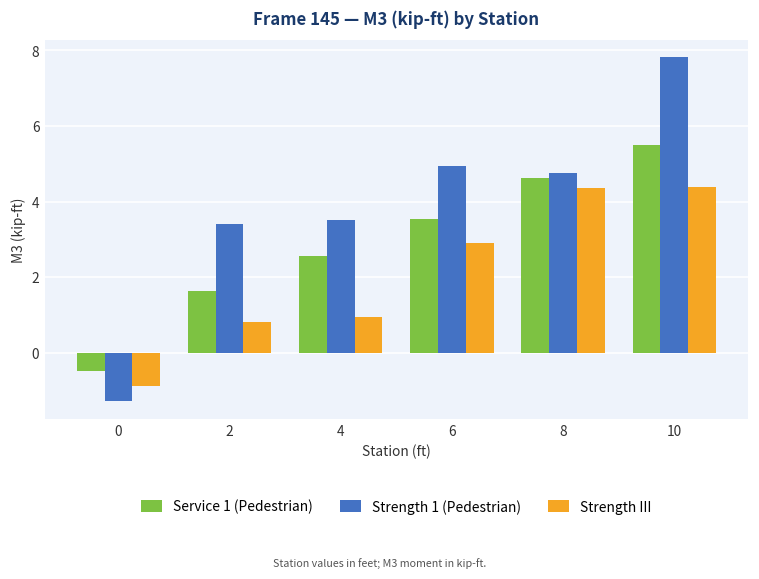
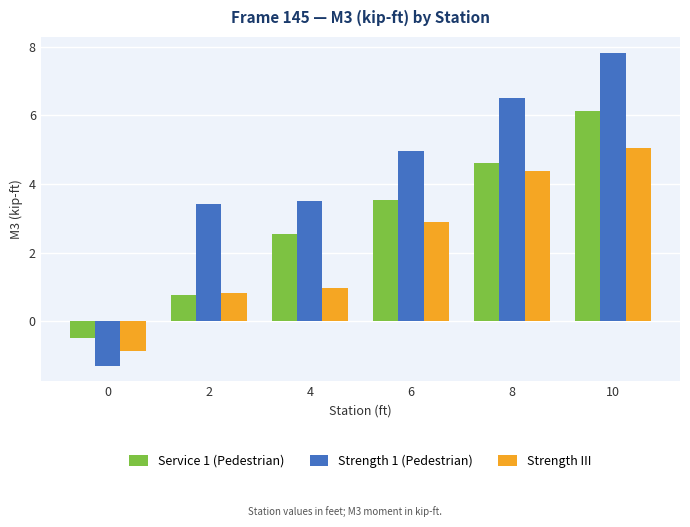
Service 1 (Pedestrian), 2: 1.6 -> 0.8
Strength 1 (Pedestrian), 8: 4.8 -> 6.5
Service 1 (Pedestrian), 10: 5.5 -> 6.1
Strength III, 10: 4.4 -> 5.0
